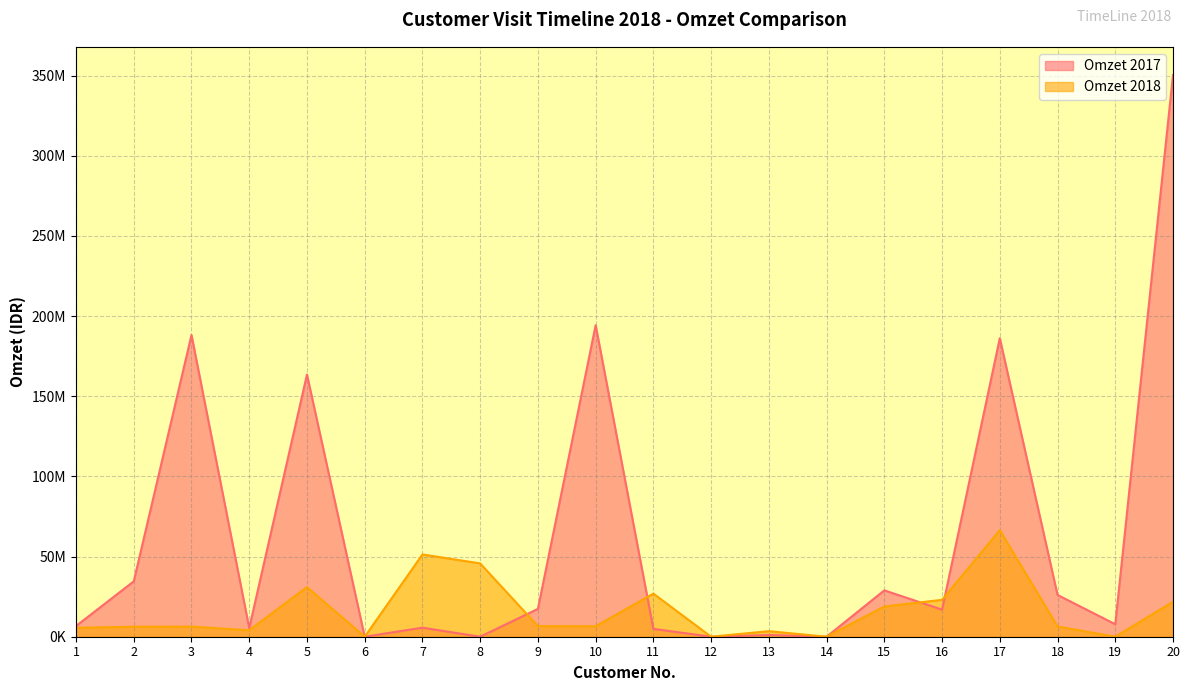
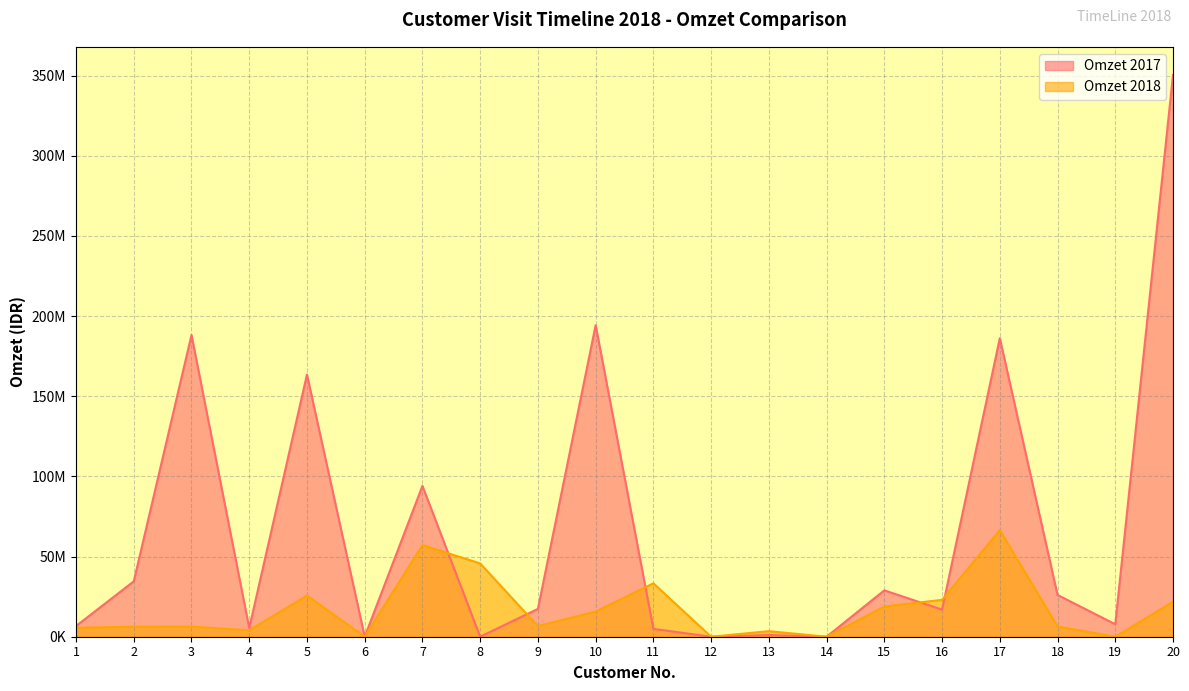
Omzet 2018, 5: 31000000 -> 26000000
Omzet 2017, 7: 6000000 -> 94000000
Omzet 2018, 7: 51000000 -> 57000000
Omzet 2018, 10: 7000000 -> 16000000
Omzet 2018, 11: 27000000 -> 33000000
